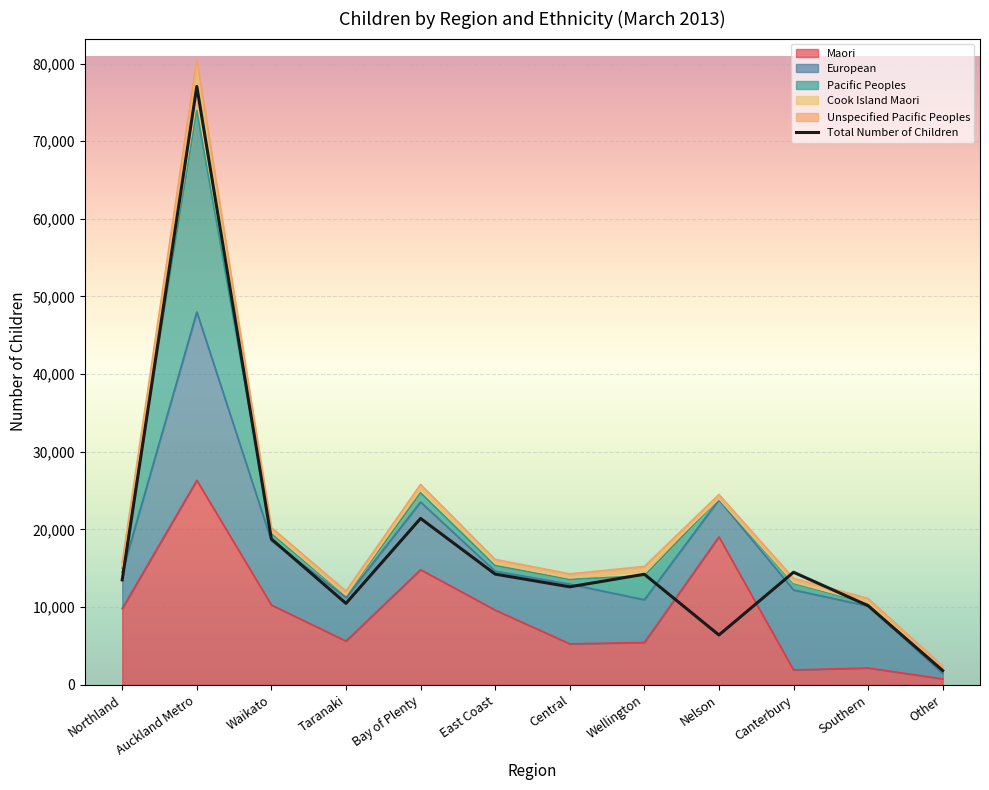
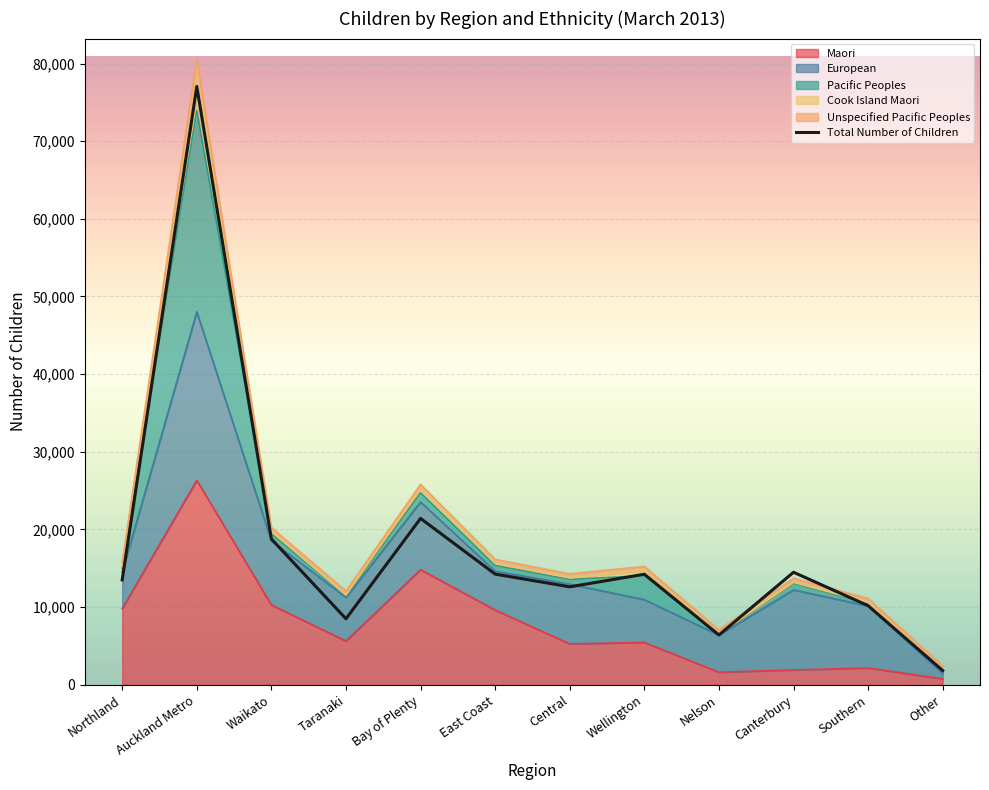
Total Number of Children, Taranaki: 10,000 -> 8,000
Maori, Nelson: 19,000 -> 2,000
